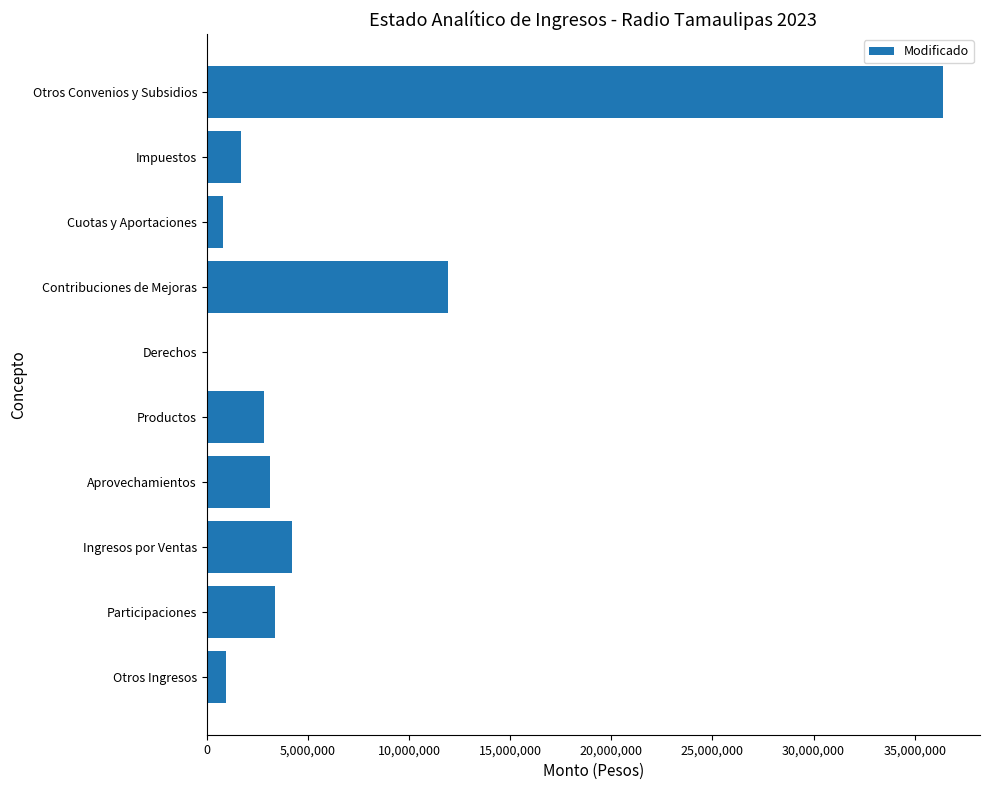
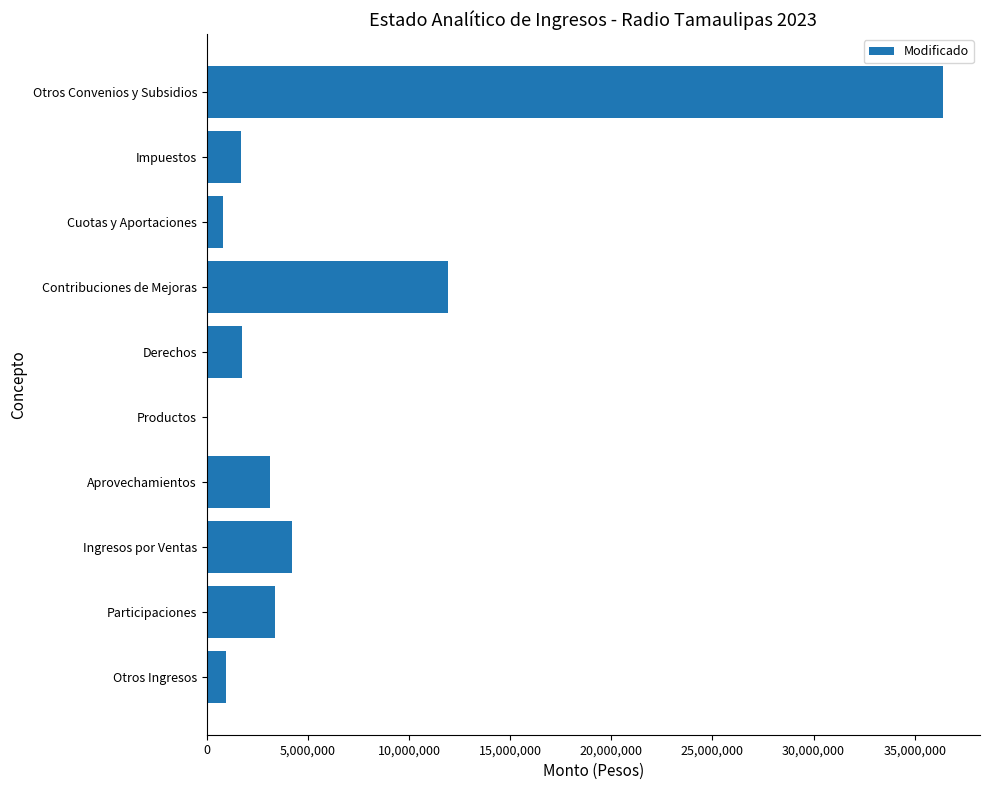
Derechos: 0 -> 1,700,000
Productos: 2,800,000 -> 0
